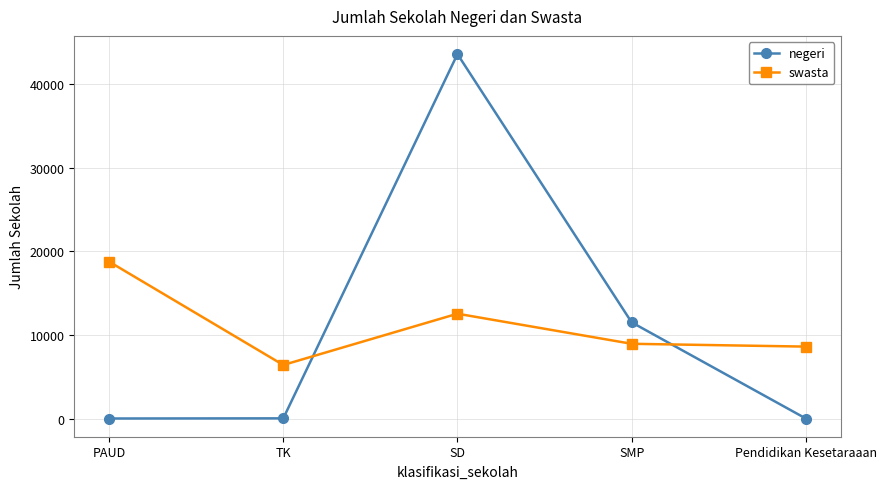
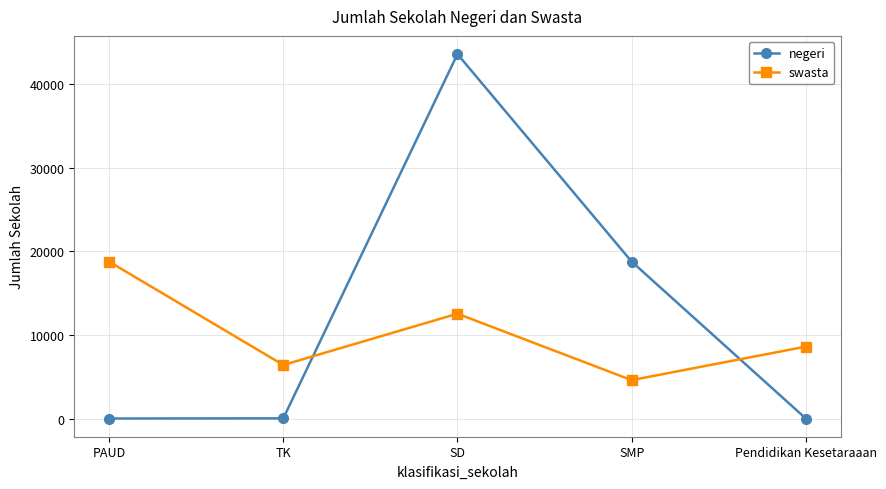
negeri, SMP: 11000 -> 19000
swasta, SMP: 9000 -> 5000
